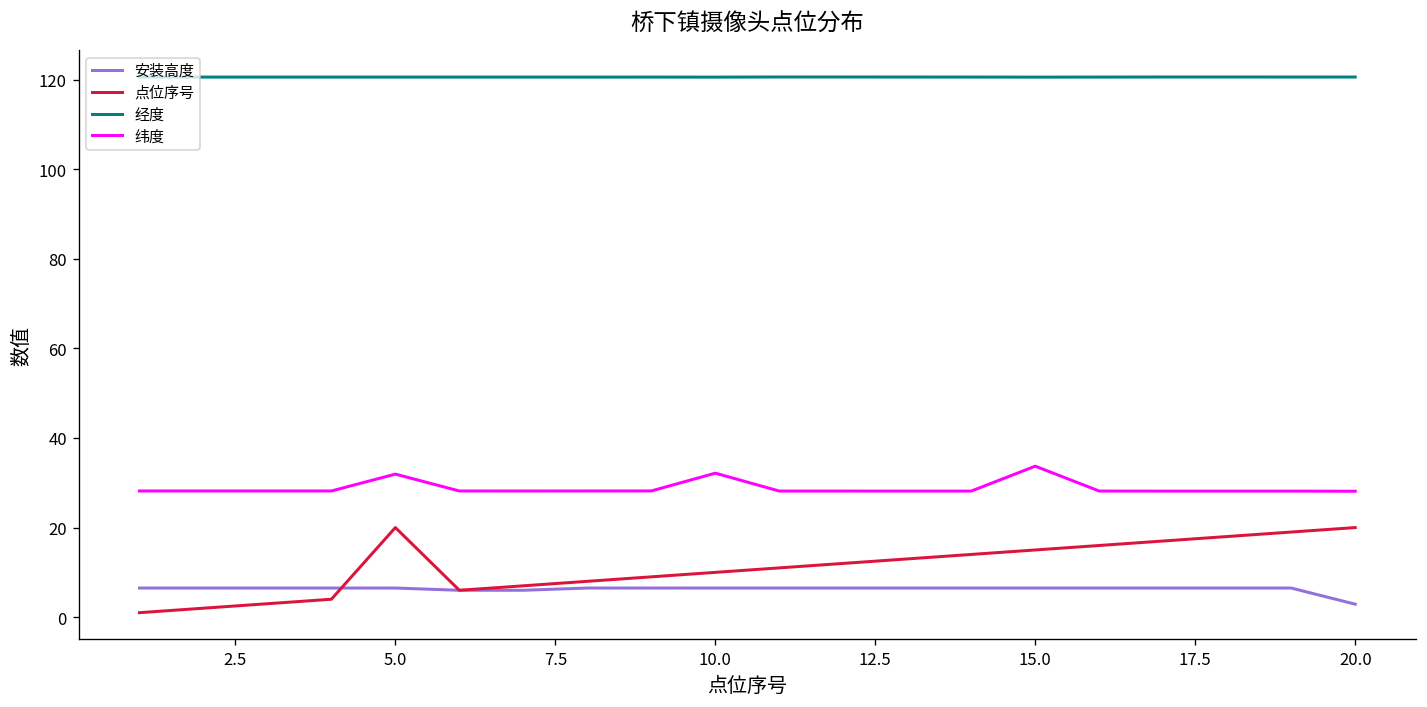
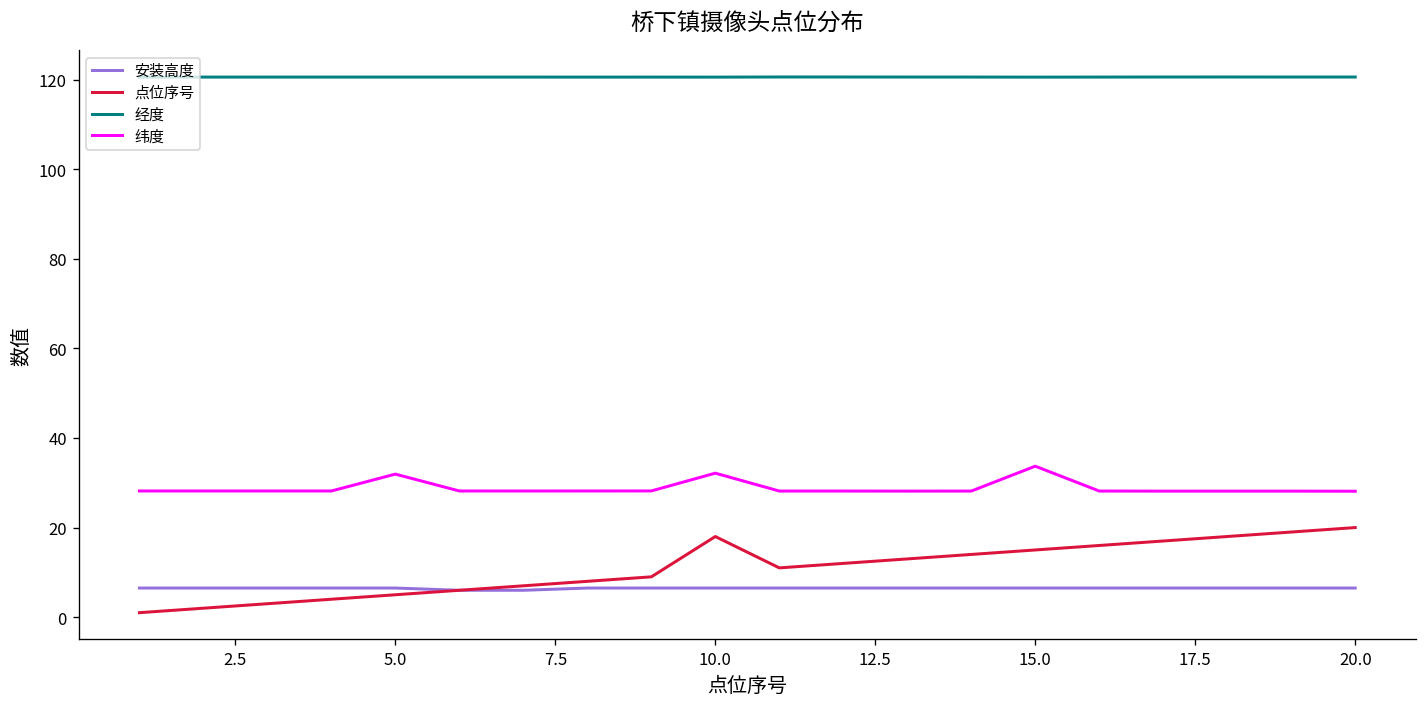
点位序号, 5.0: 20 -> 5
点位序号, 10.0: 10 -> 18
安装高度, 20.0: 3 -> 7
